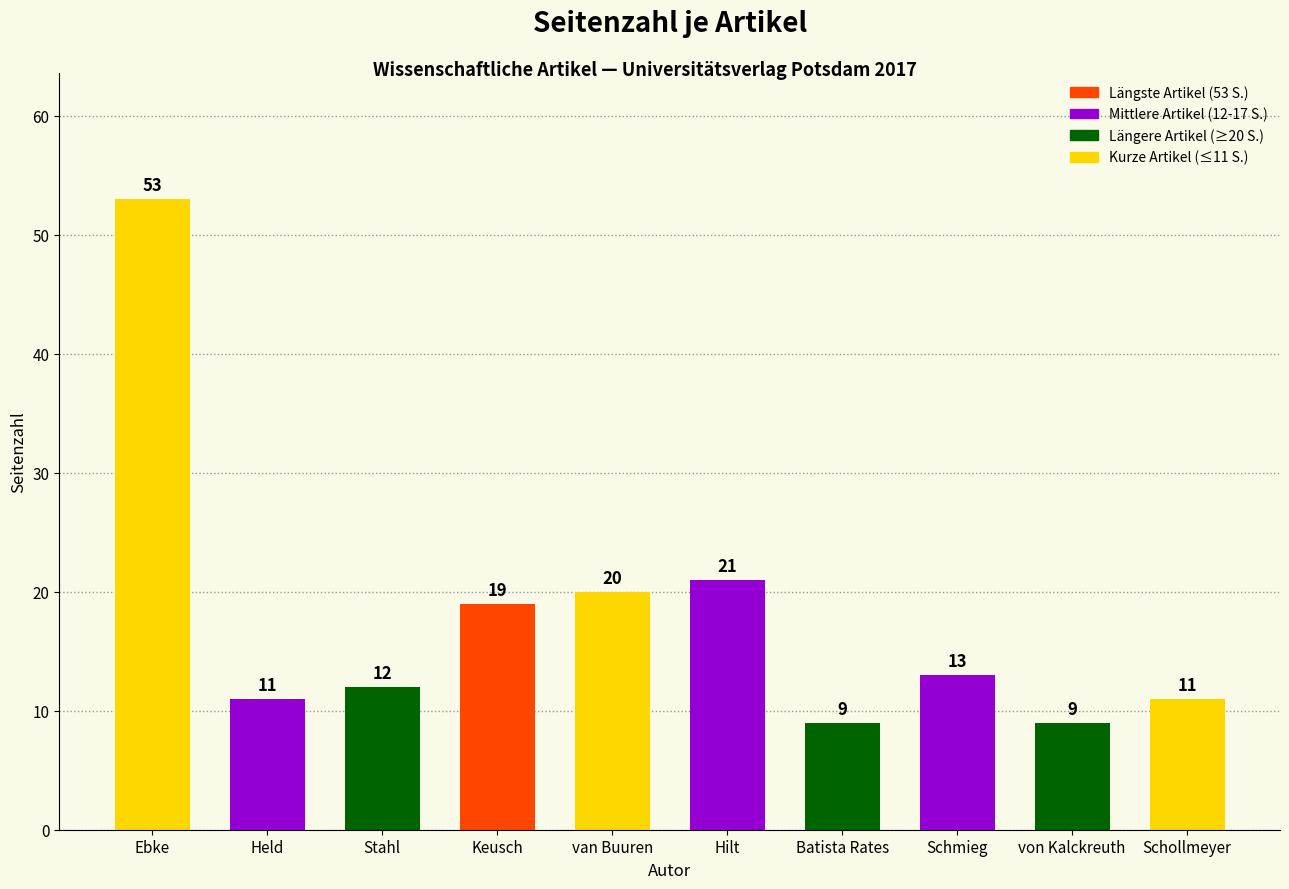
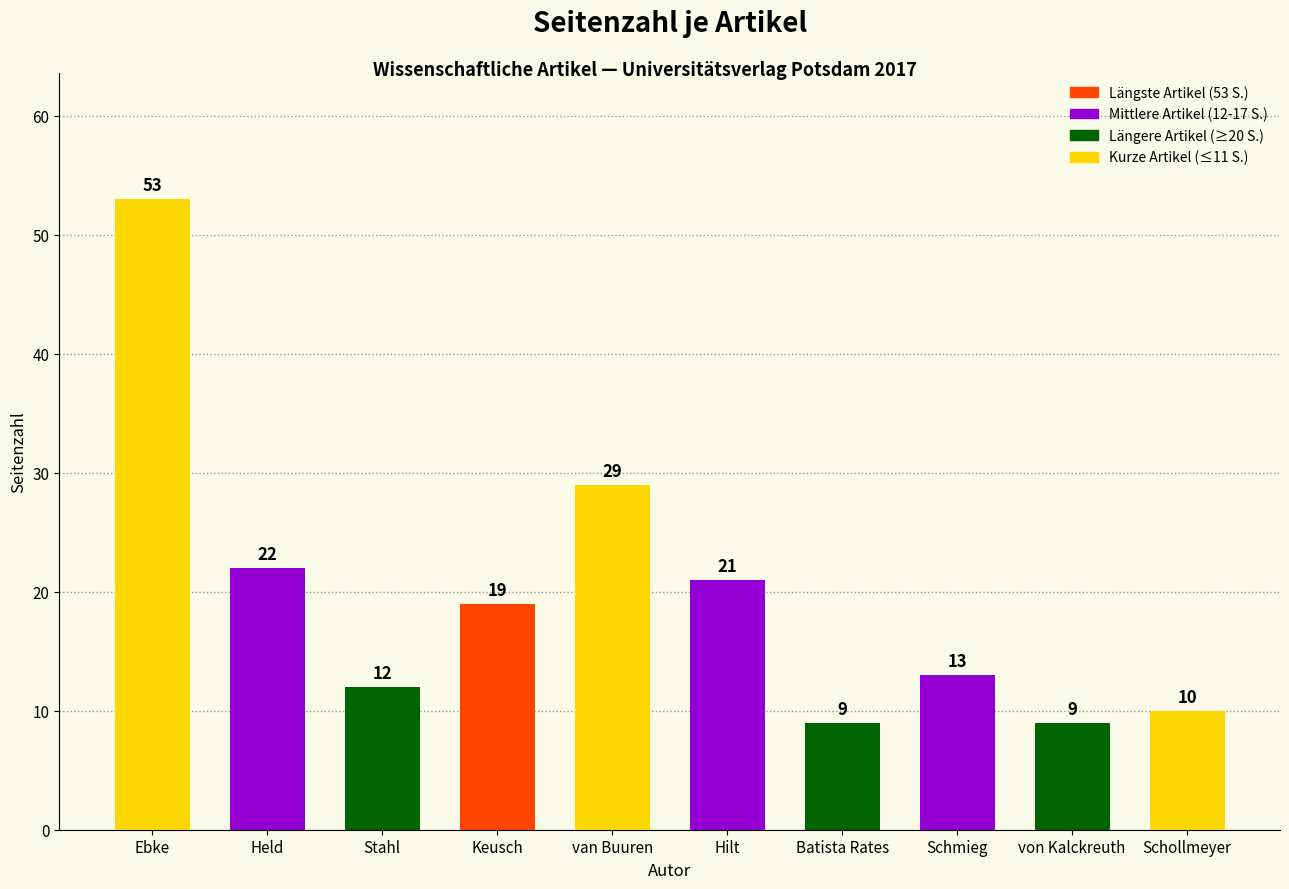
Held: 11 -> 22
van Buuren: 20 -> 29
Schollmeyer: 11 -> 10
